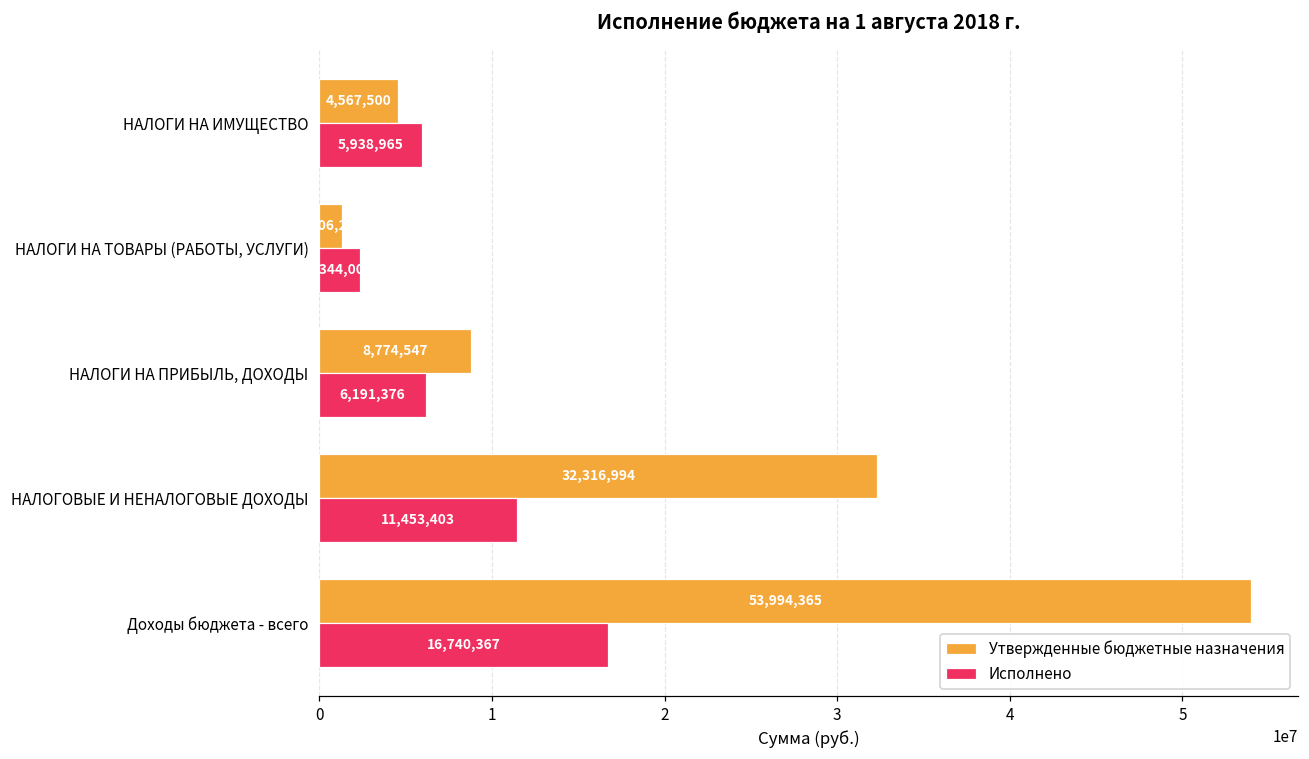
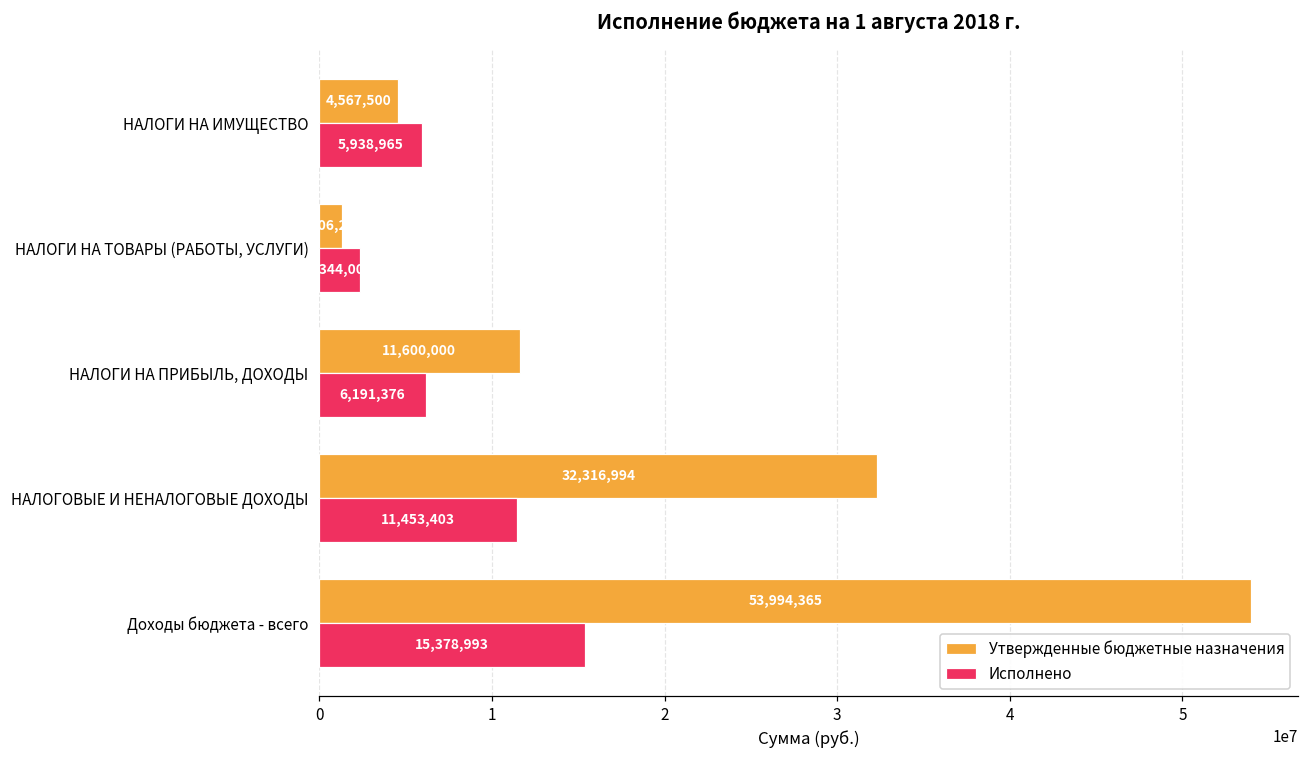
Утвержденные бюджетные назначения, НАЛОГИ НА ПРИБЫЛЬ, ДОХОДЫ: 8,774,547 -> 11,600,000
Исполнено, Доходы бюджета - всего: 16,740,367 -> 15,378,993
